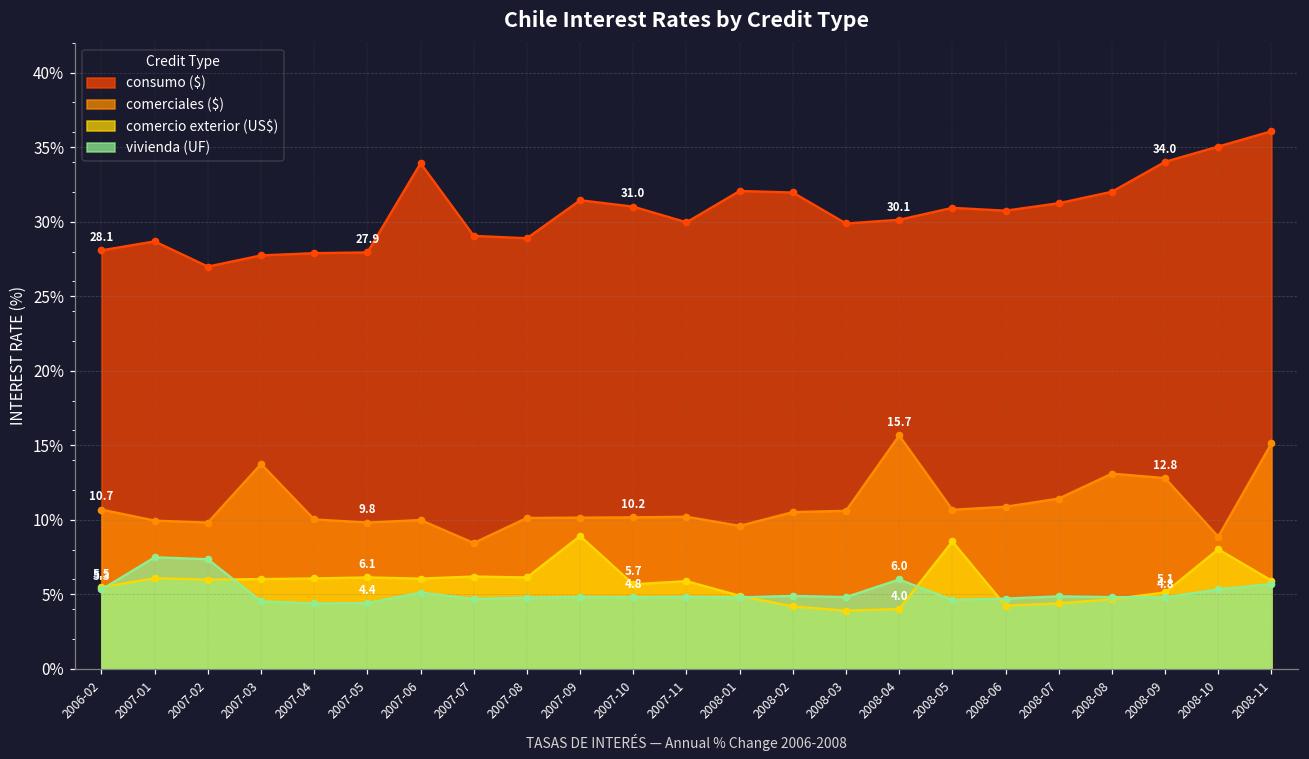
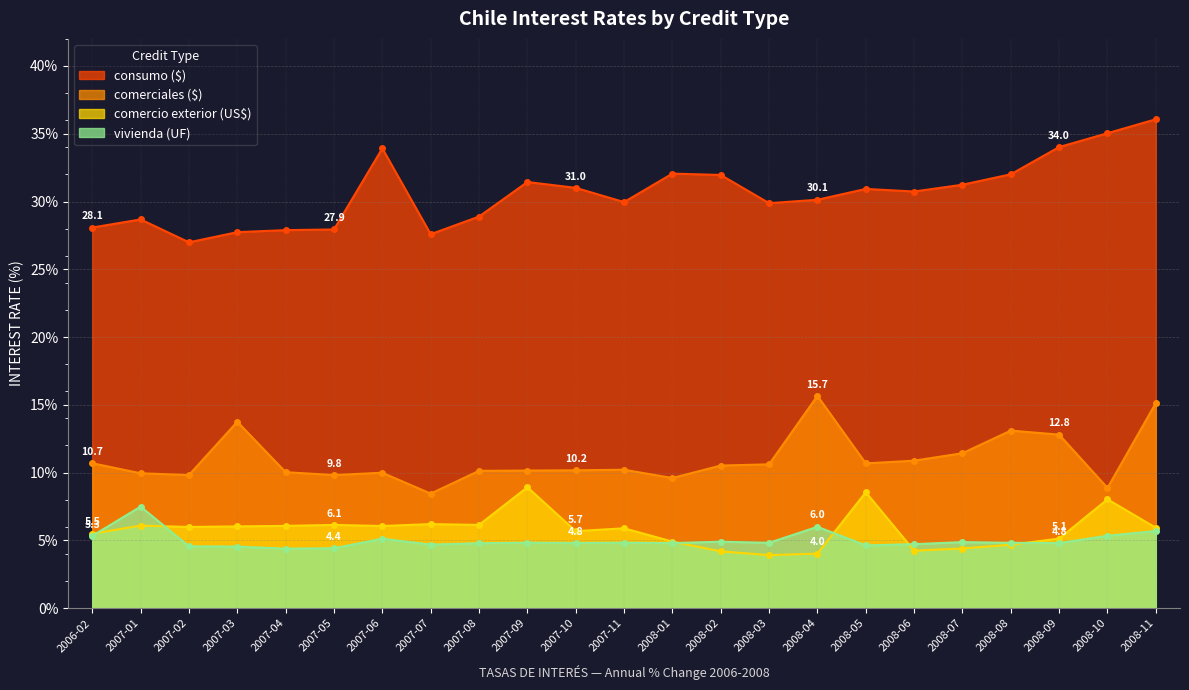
vivienda (UF), 2007-02: 7.4% -> 4.6%
consumo ($), 2007-07: 29.1% -> 27.6%
